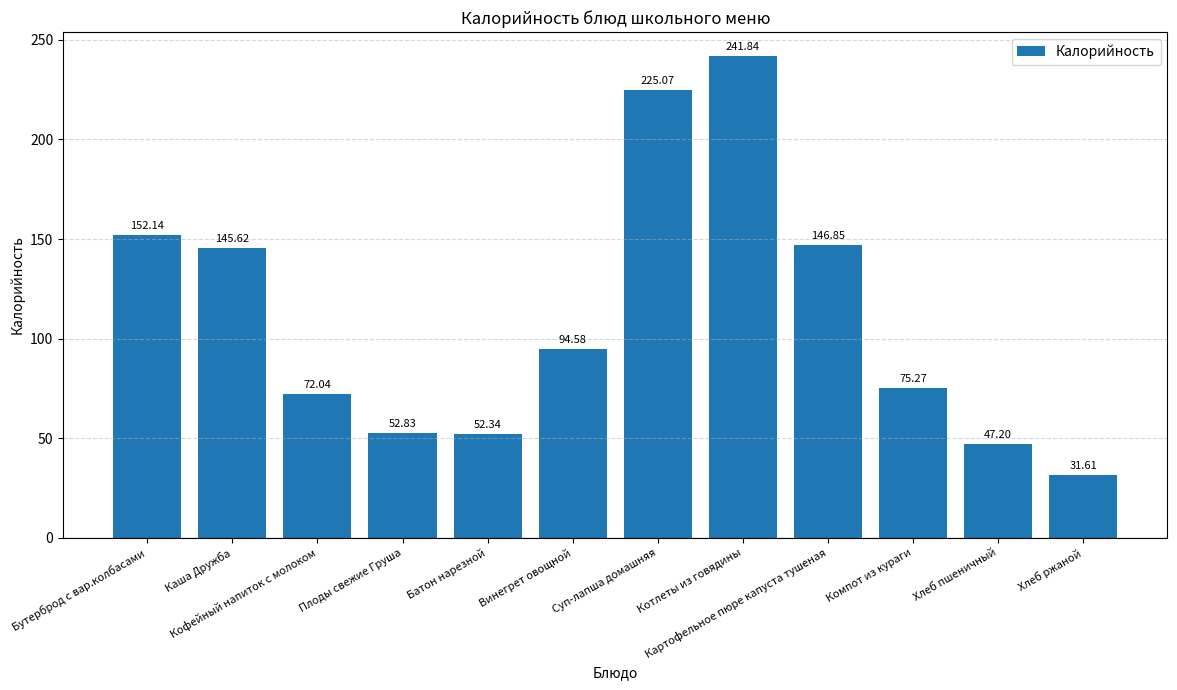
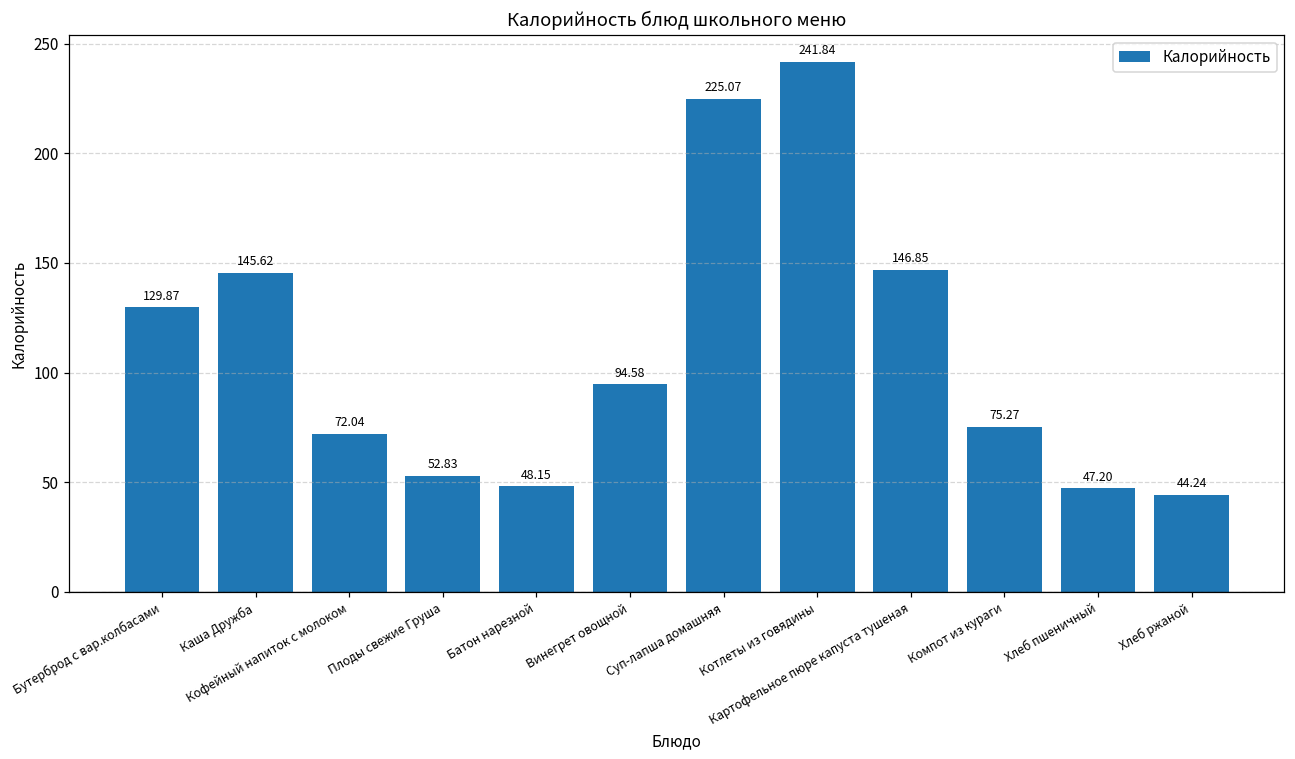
Бутерброд с вар.колбасами: 152.14 -> 129.87
Батон нарезной: 52.34 -> 48.15
Хлеб ржаной: 31.61 -> 44.24
